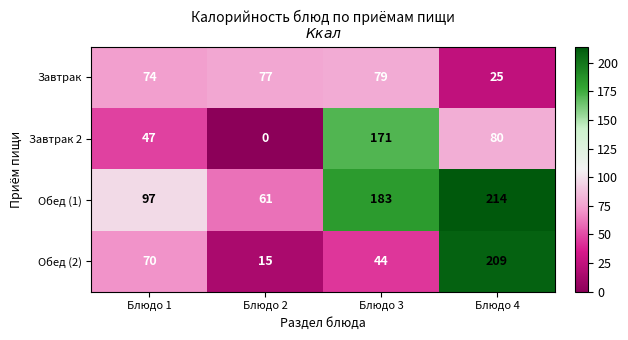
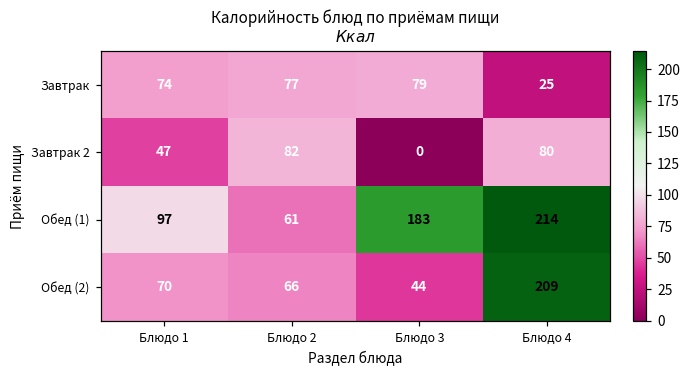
Завтрак 2, Блюдо 2: 0 -> 82
Завтрак 2, Блюдо 3: 171 -> 0
Обед (2), Блюдо 2: 15 -> 66
